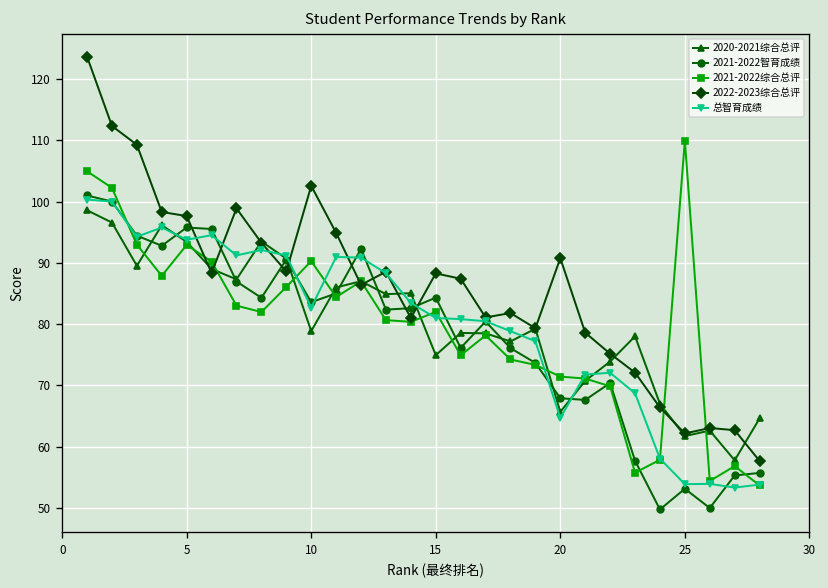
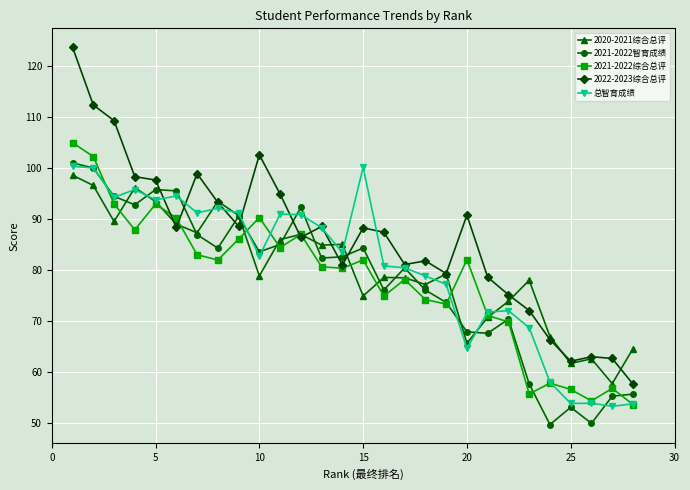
总智育成绩, 15: 81 -> 100
2021-2022综合总评, 20: 71 -> 82
2021-2022综合总评, 25: 110 -> 57
